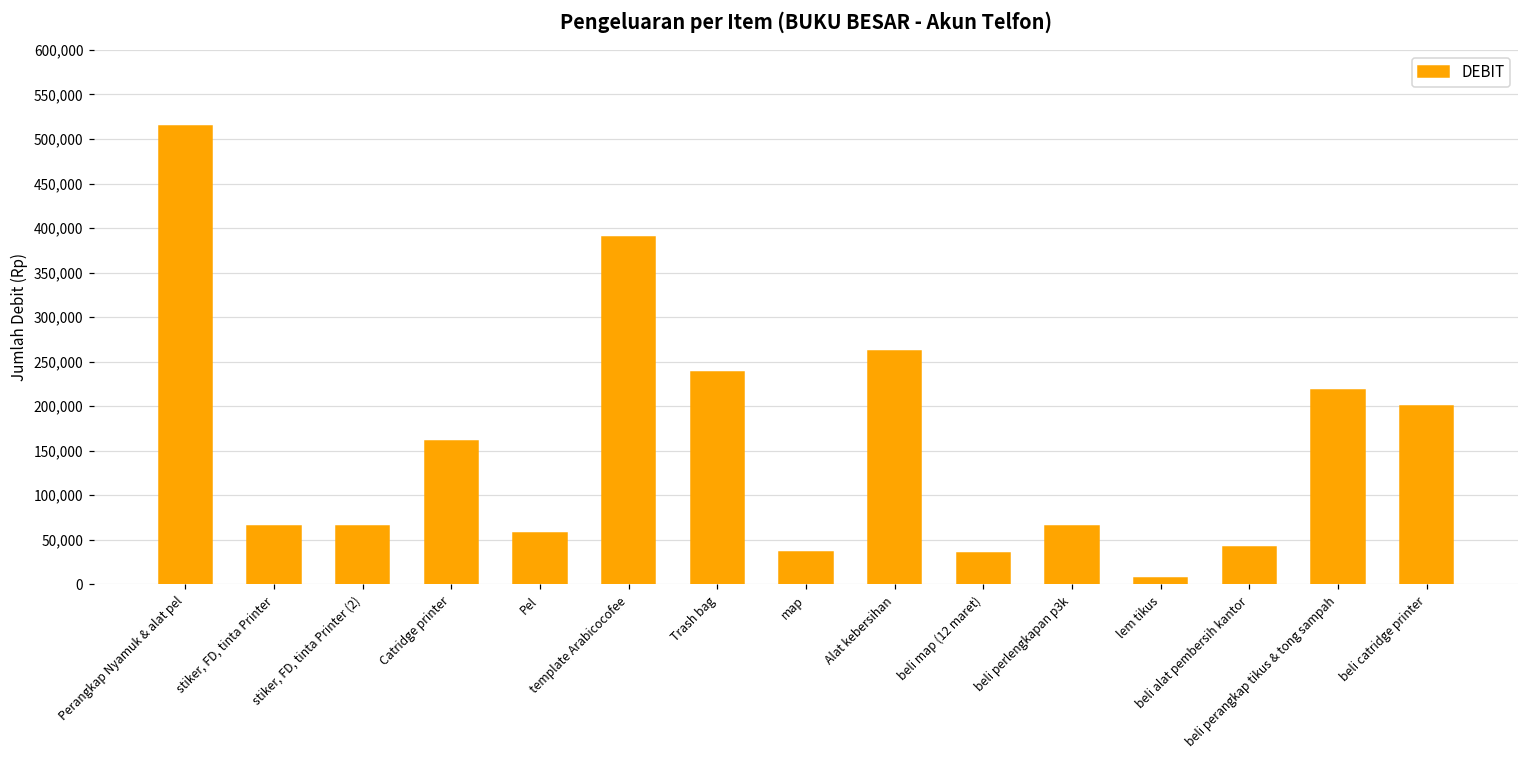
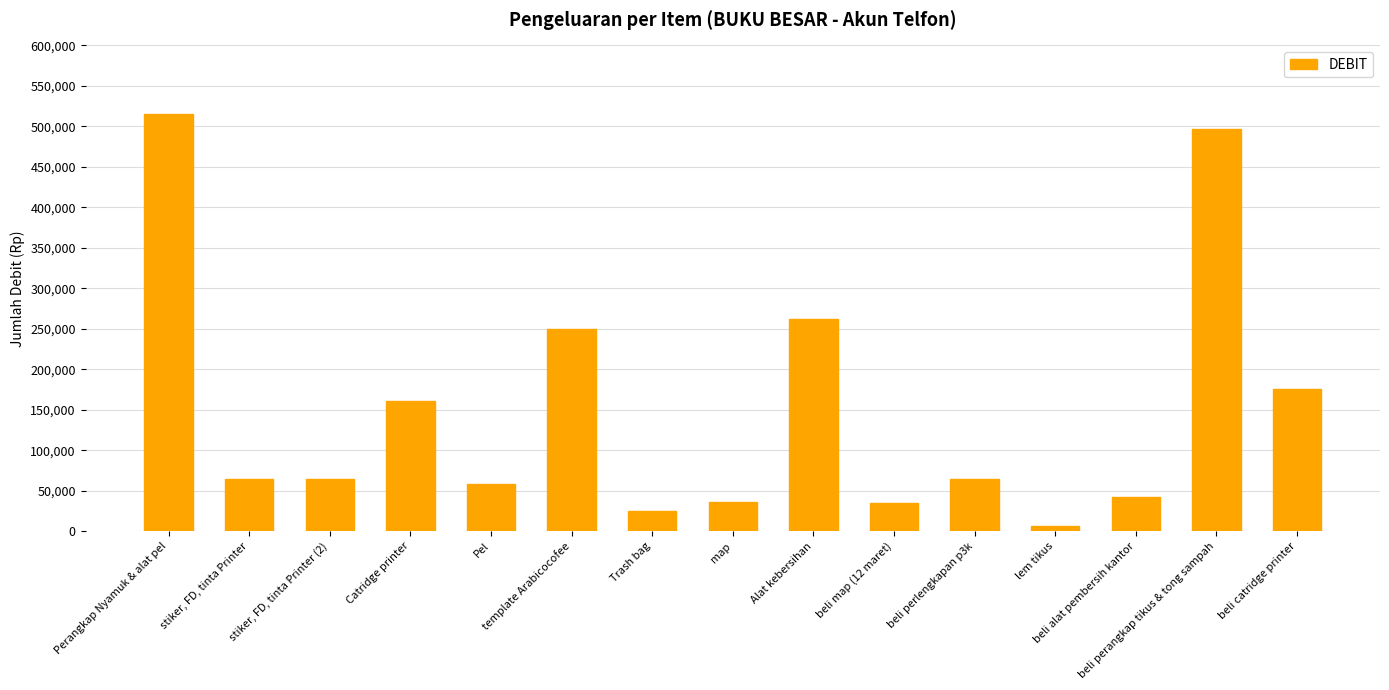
template Arabicocofee: 390,000 -> 250,000
Trash bag: 240,000 -> 30,000
beli perangkap tikus & tong sampah: 220,000 -> 500,000
beli catridge printer: 200,000 -> 180,000
